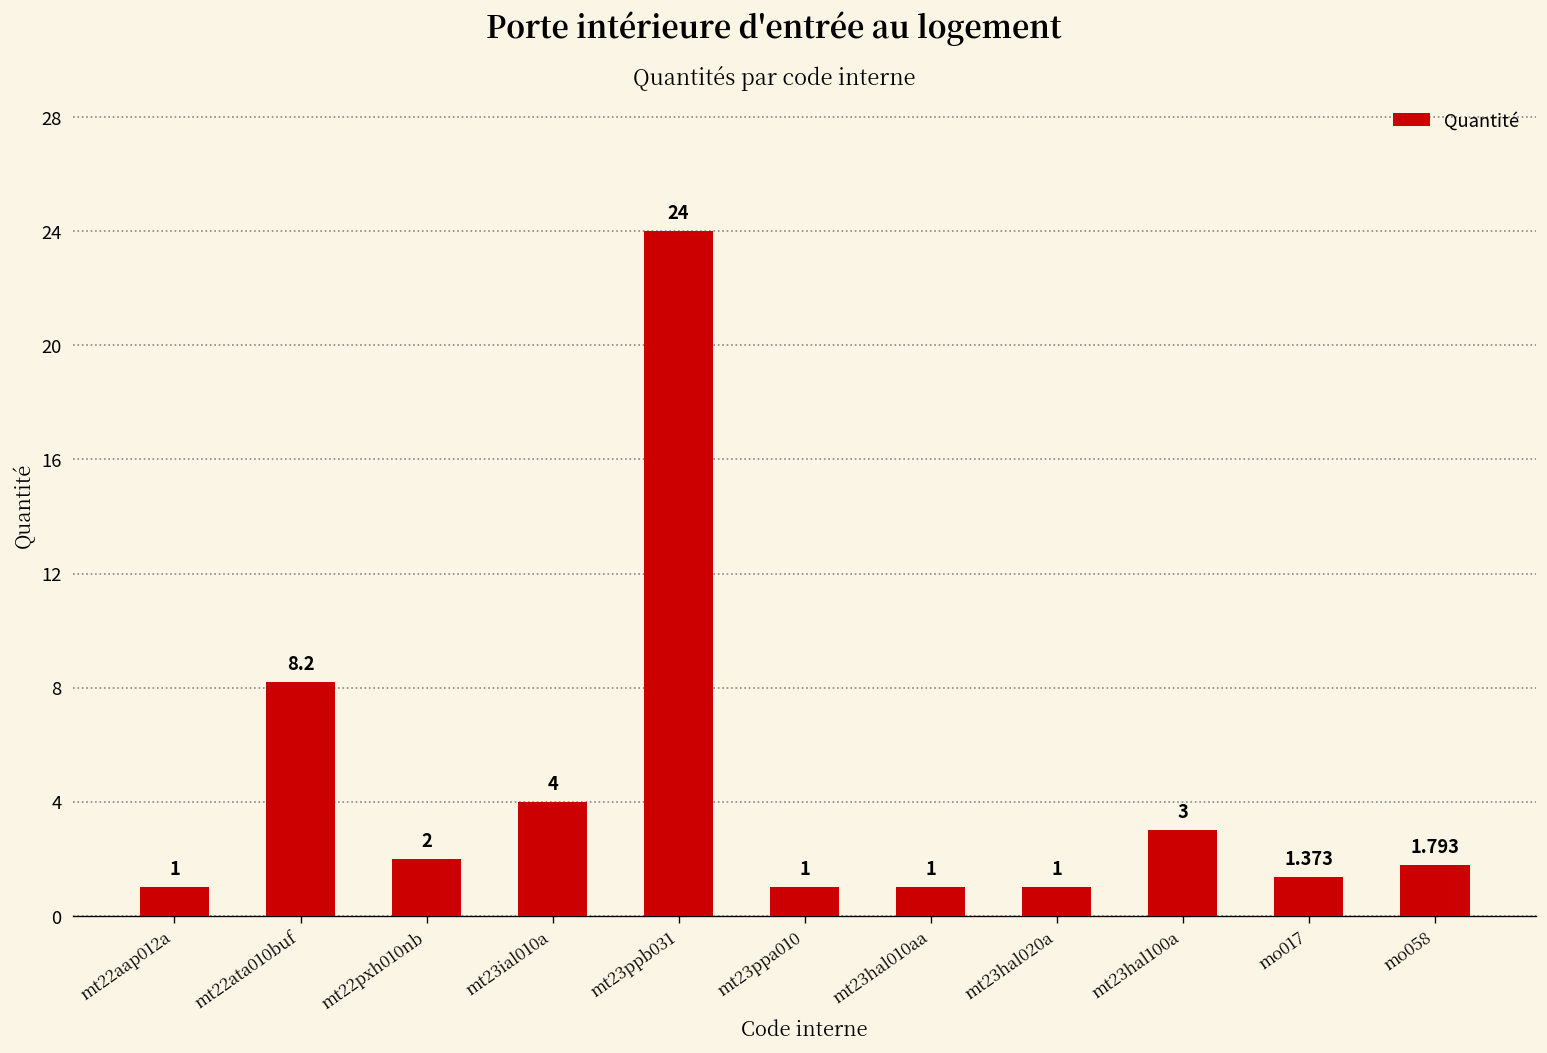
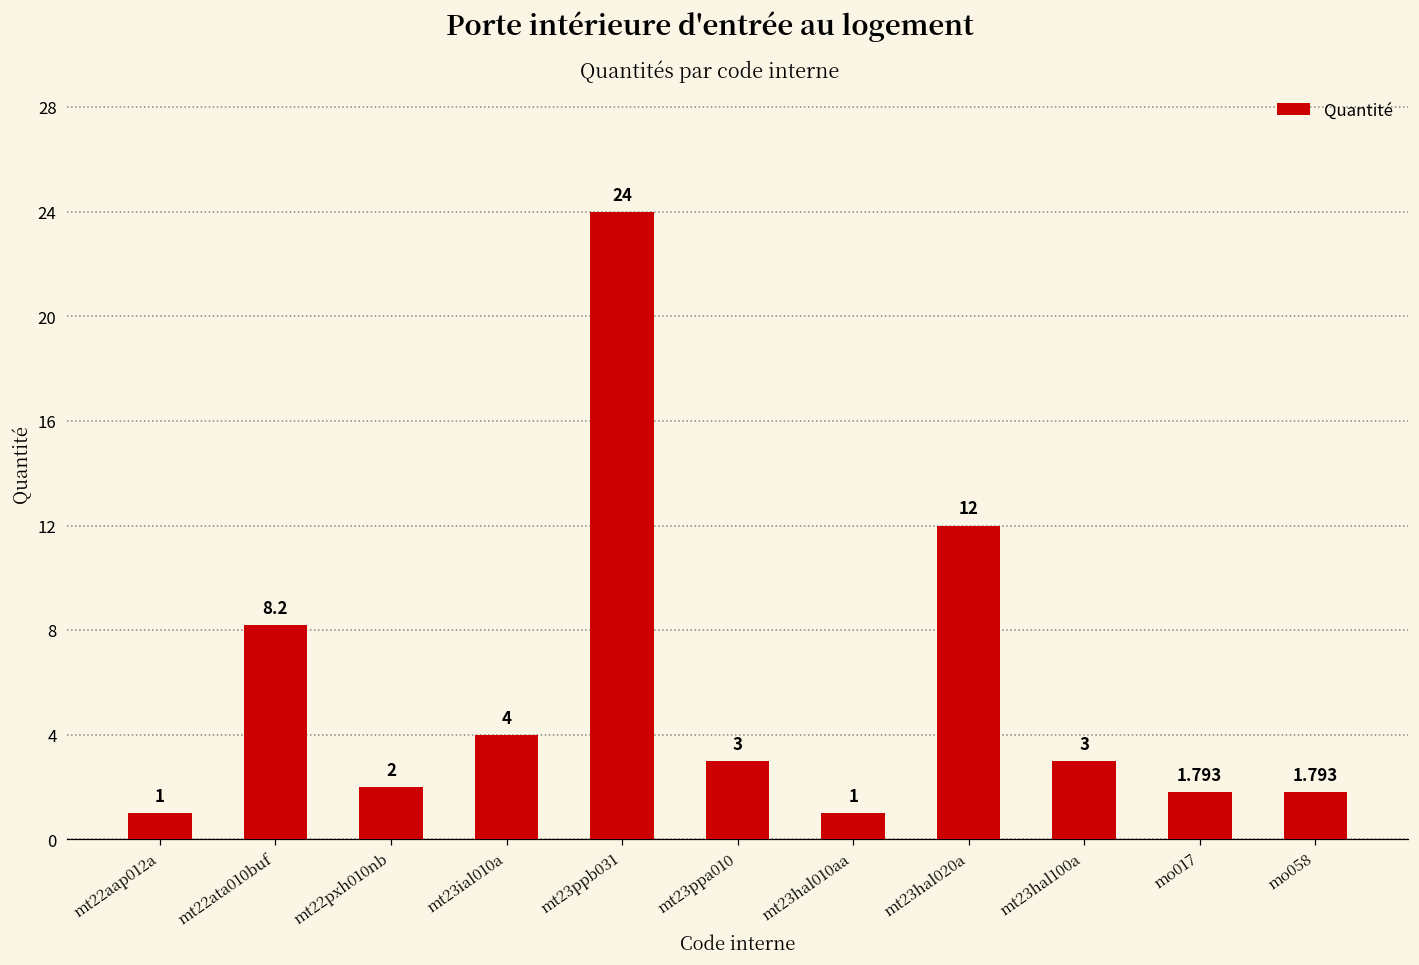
mt23ppa010: 1 -> 3
mt23hal020a: 1 -> 12
mo017: 1.373 -> 1.793
